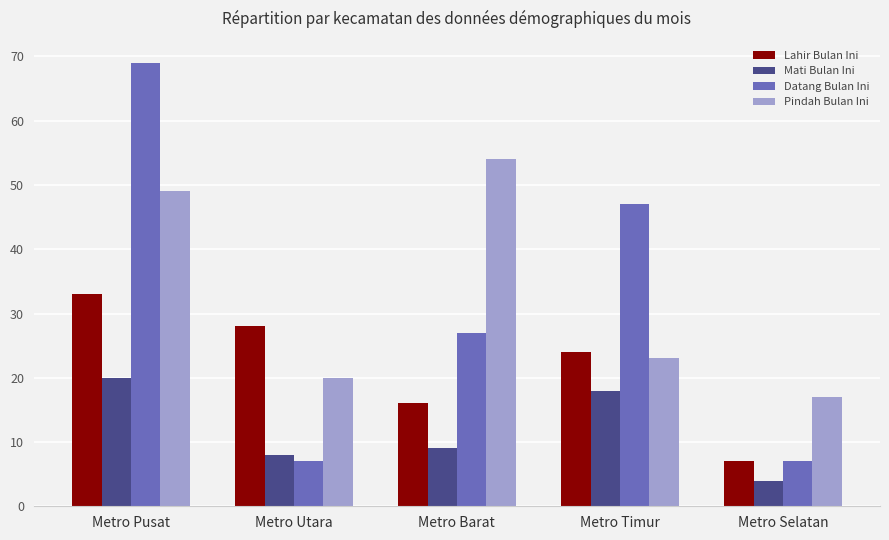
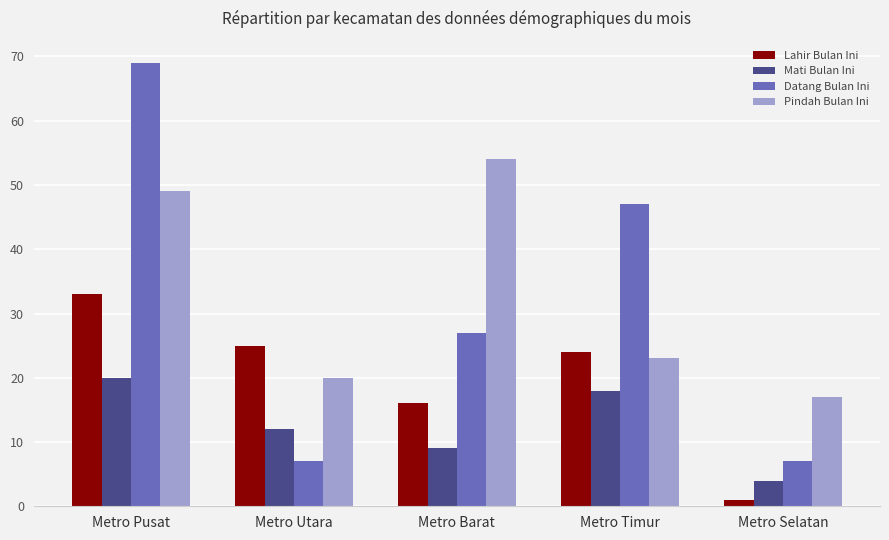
Lahir Bulan Ini, Metro Utara: 28 -> 25
Mati Bulan Ini, Metro Utara: 8 -> 12
Lahir Bulan Ini, Metro Selatan: 7 -> 1
